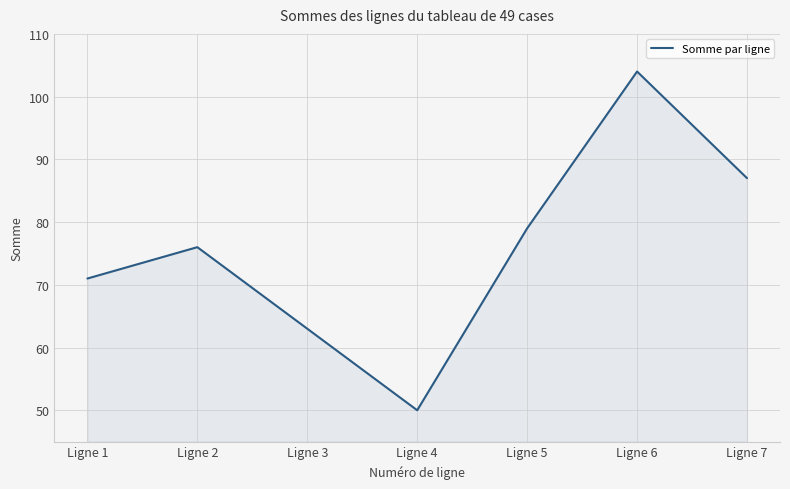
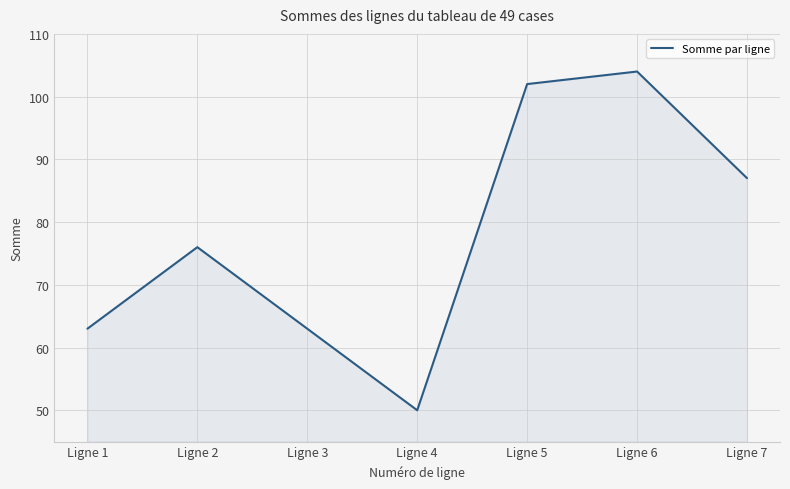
Ligne 1: 71 -> 63
Ligne 5: 79 -> 102
